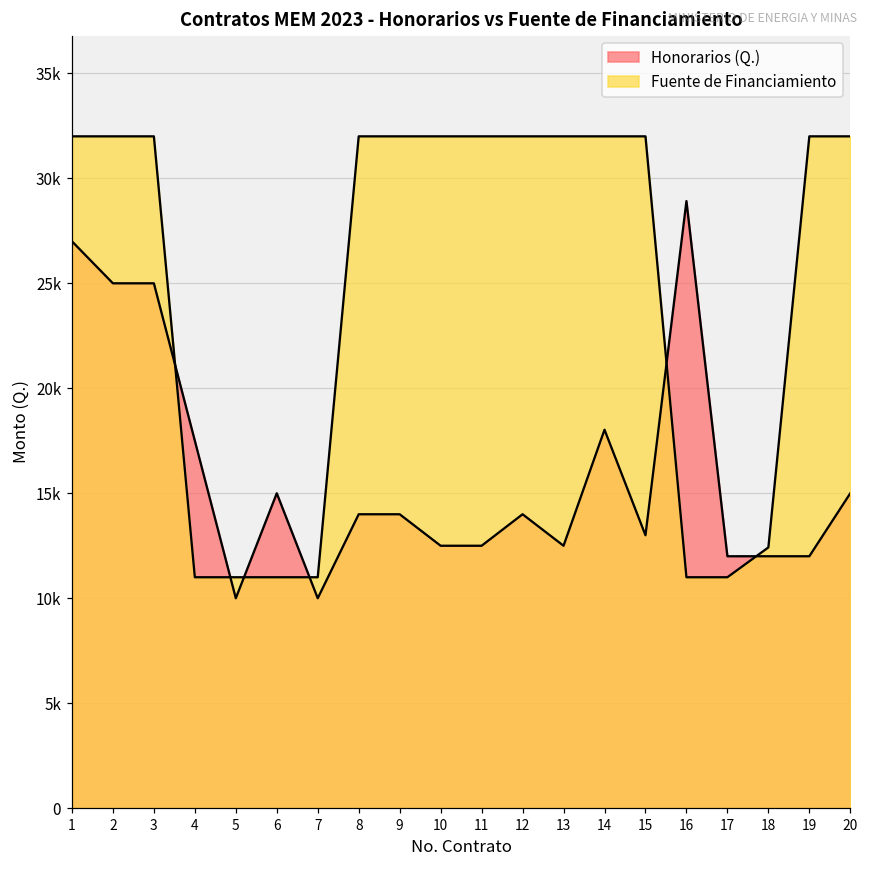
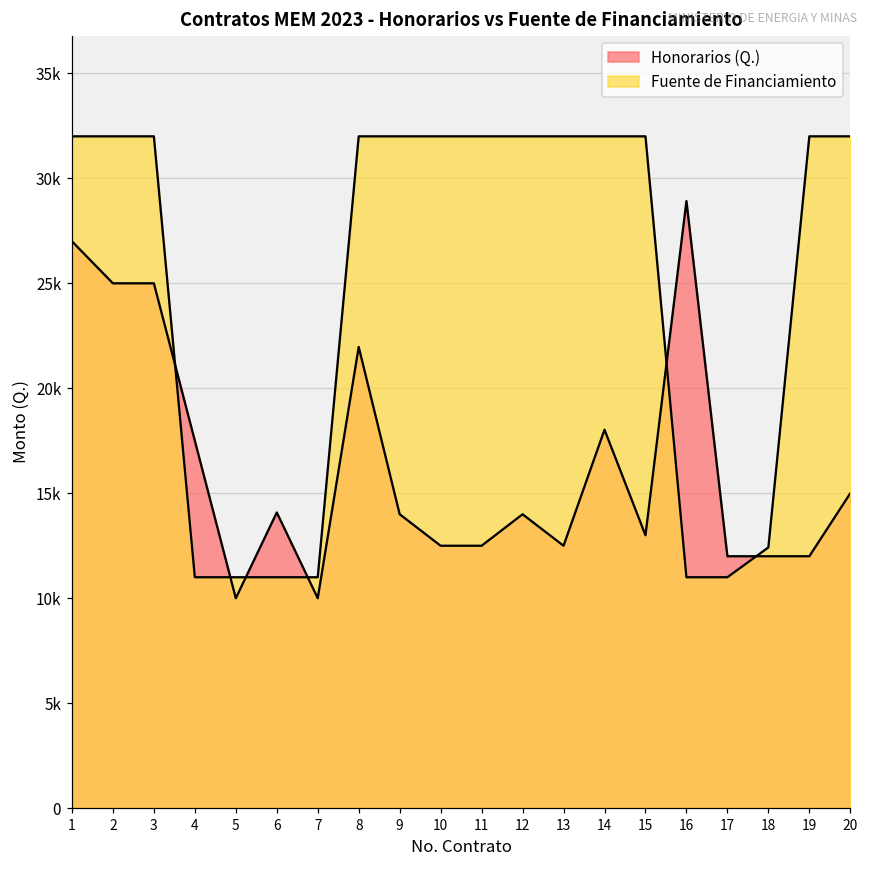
Honorarios (Q.), 6: 15000 -> 14100
Honorarios (Q.), 8: 14000 -> 22000
